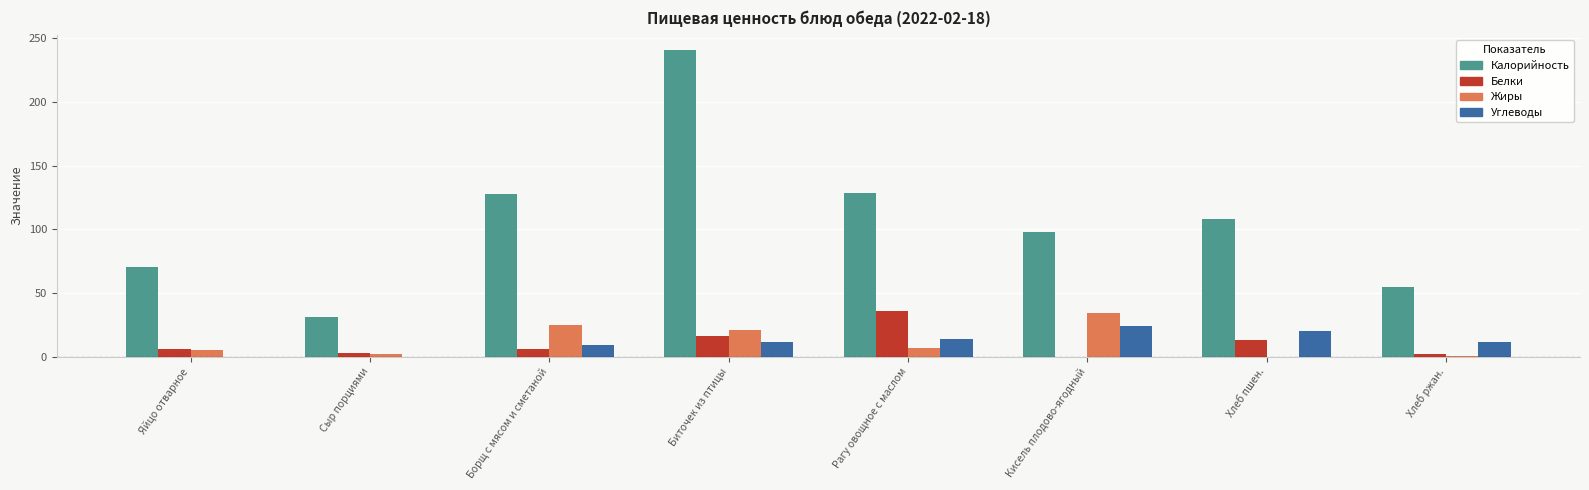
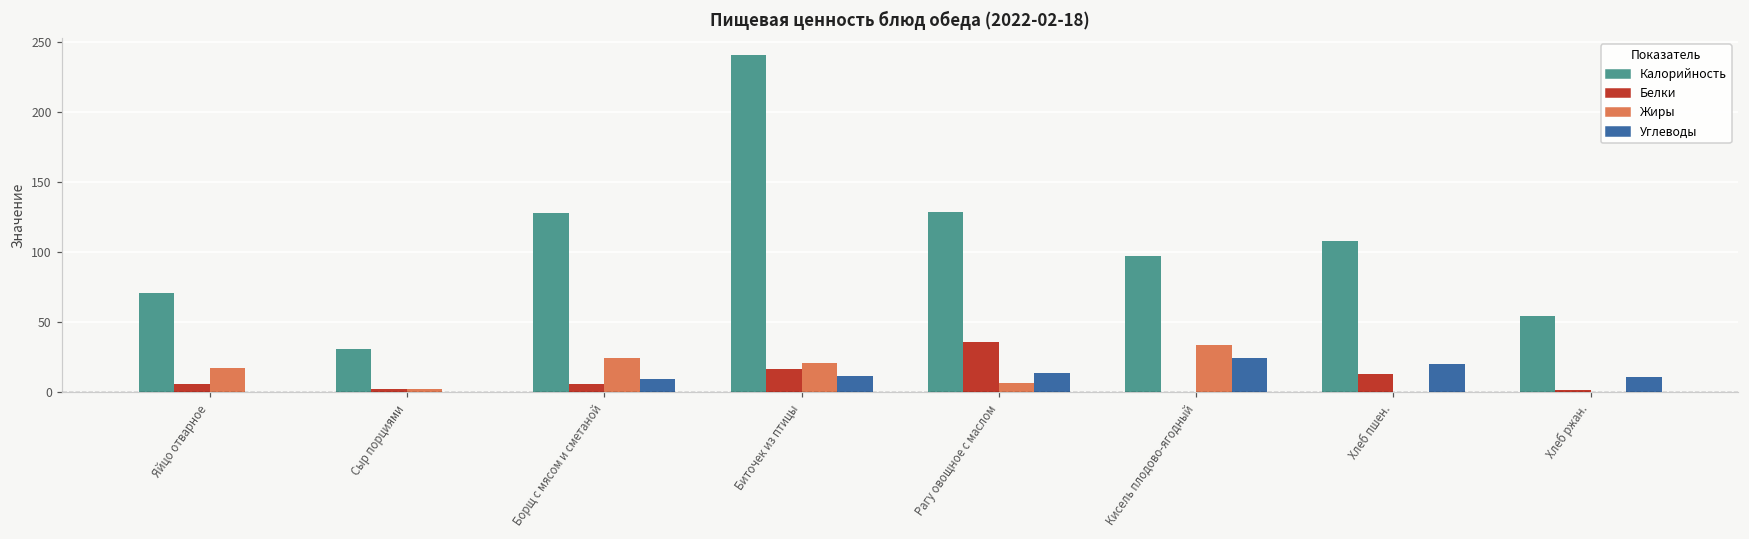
Жиры, Яйцо отварное: 5 -> 17
